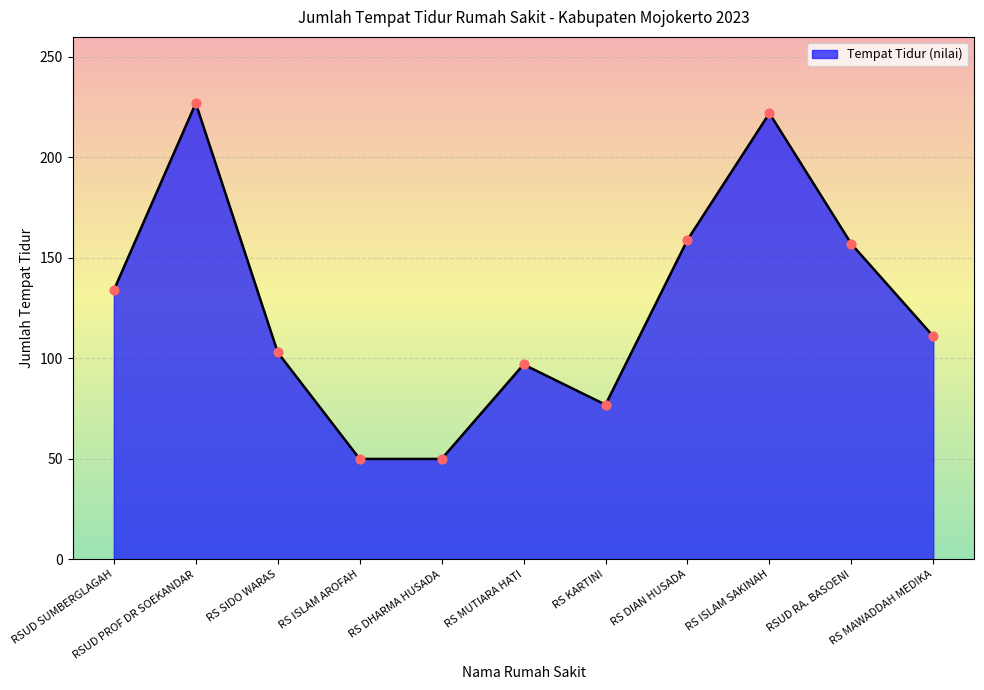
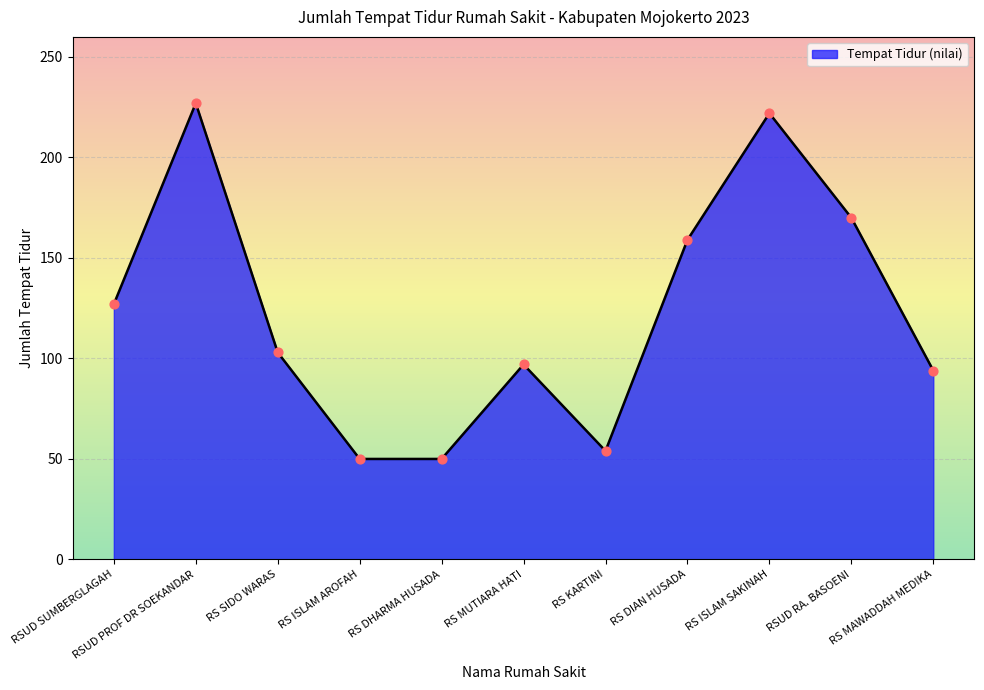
RSUD SUMBERGLAGAH: 134 -> 127
RS KARTINI: 77 -> 54
RSUD RA. BASOENI: 157 -> 170
RS MAWADDAH MEDIKA: 111 -> 94
